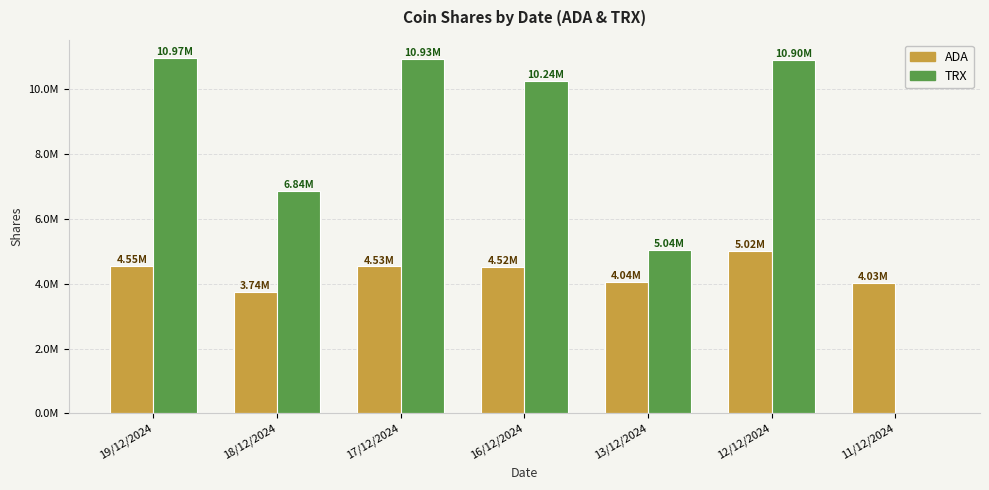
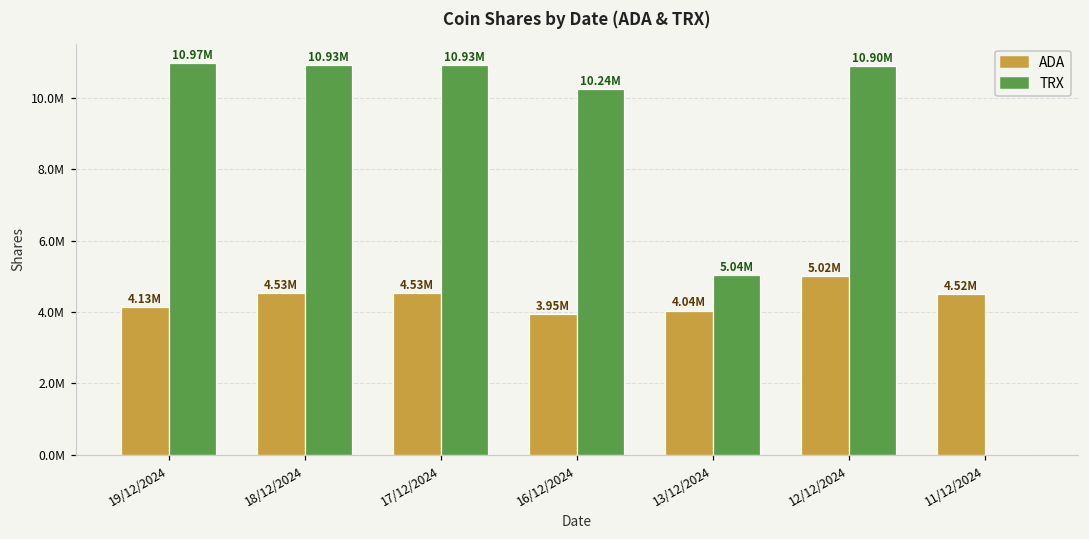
ADA, 19/12/2024: 4.55M -> 4.13M
ADA, 18/12/2024: 3.74M -> 4.53M
TRX, 18/12/2024: 6.84M -> 10.93M
ADA, 16/12/2024: 4.52M -> 3.95M
ADA, 11/12/2024: 4.03M -> 4.52M
